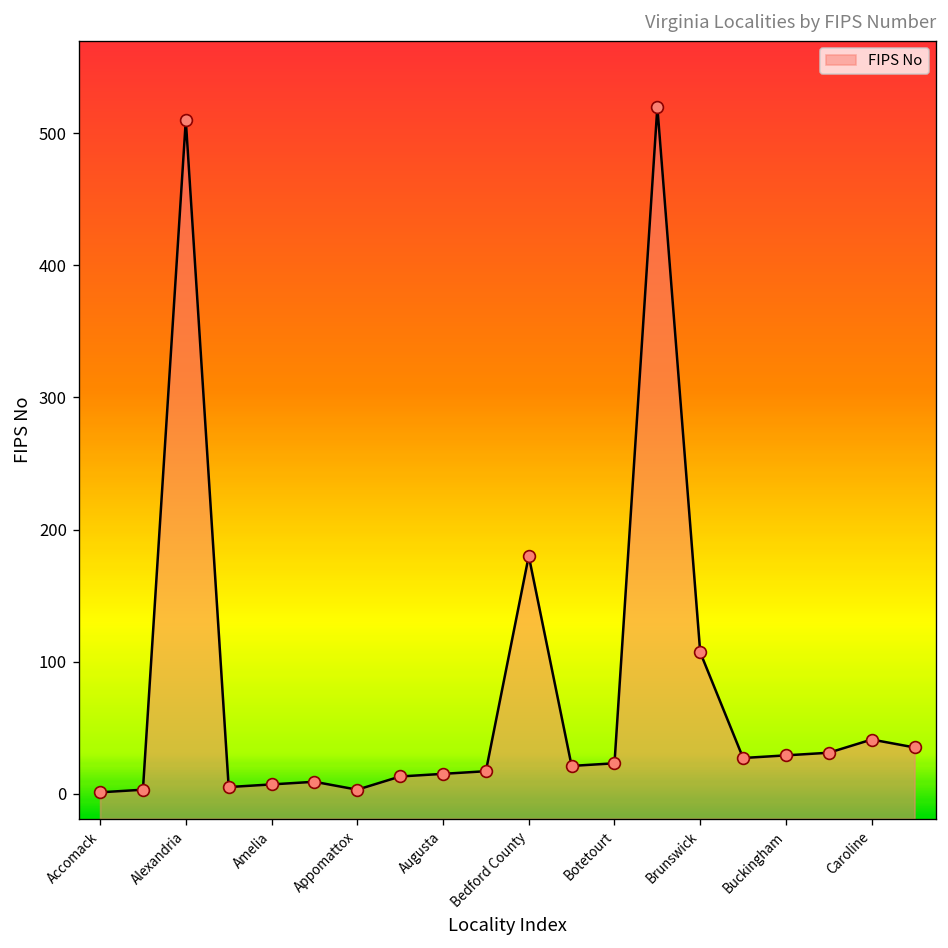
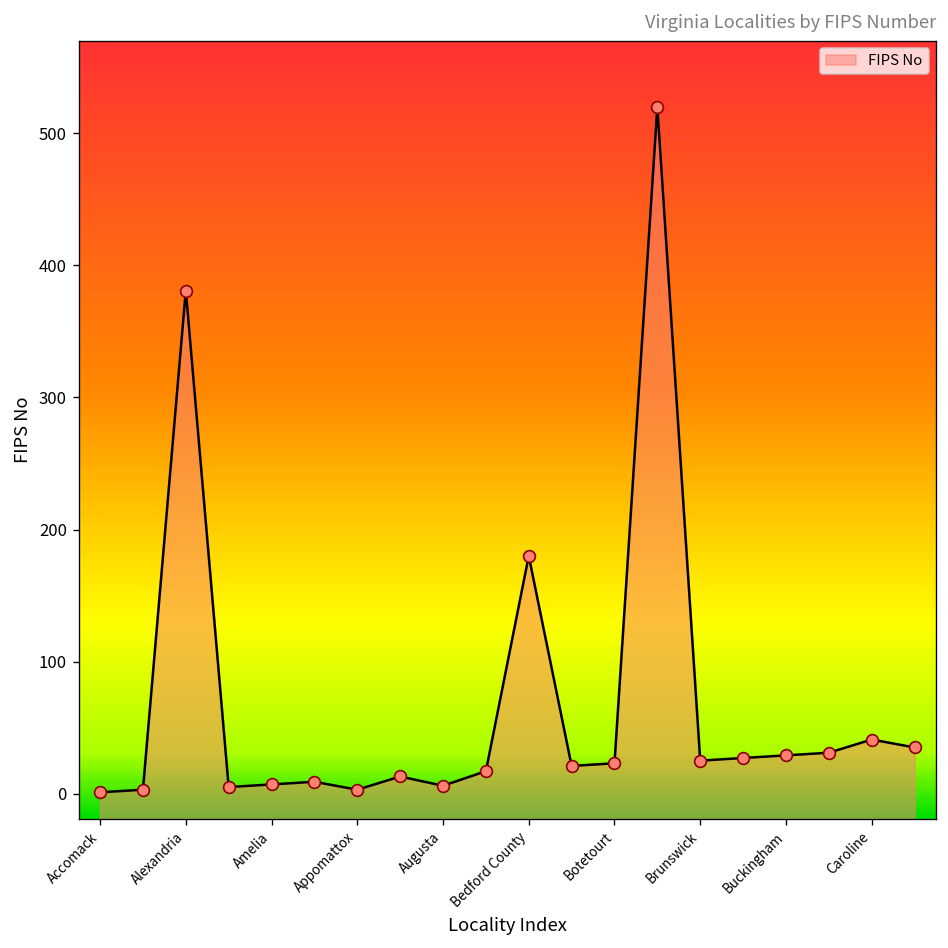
Alexandria: 510 -> 381
Augusta: 15 -> 6
Brunswick: 107 -> 25
